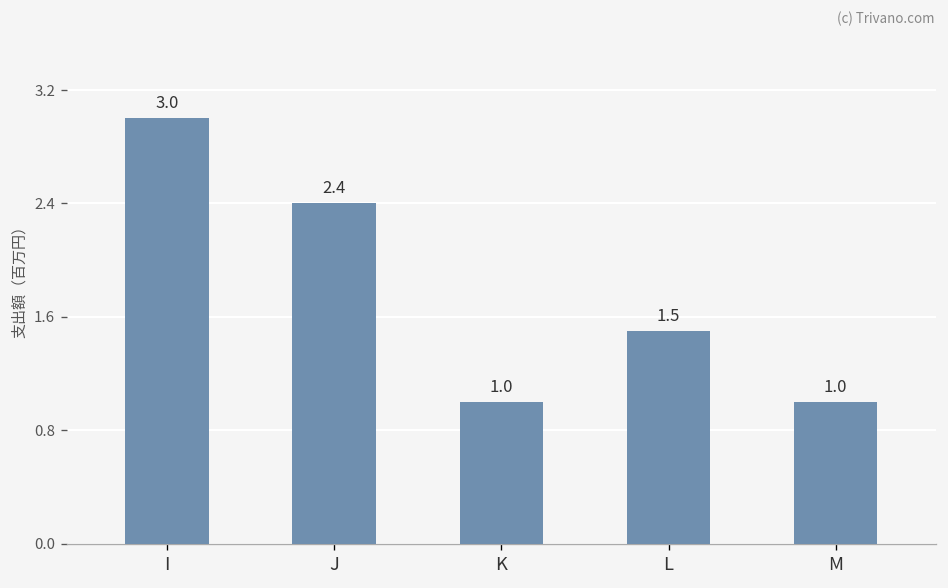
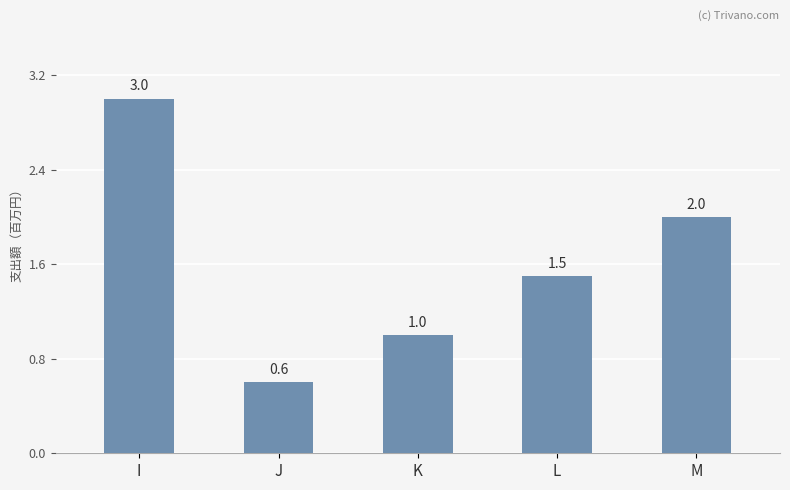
J: 2.4 -> 0.6
M: 1.0 -> 2.0
